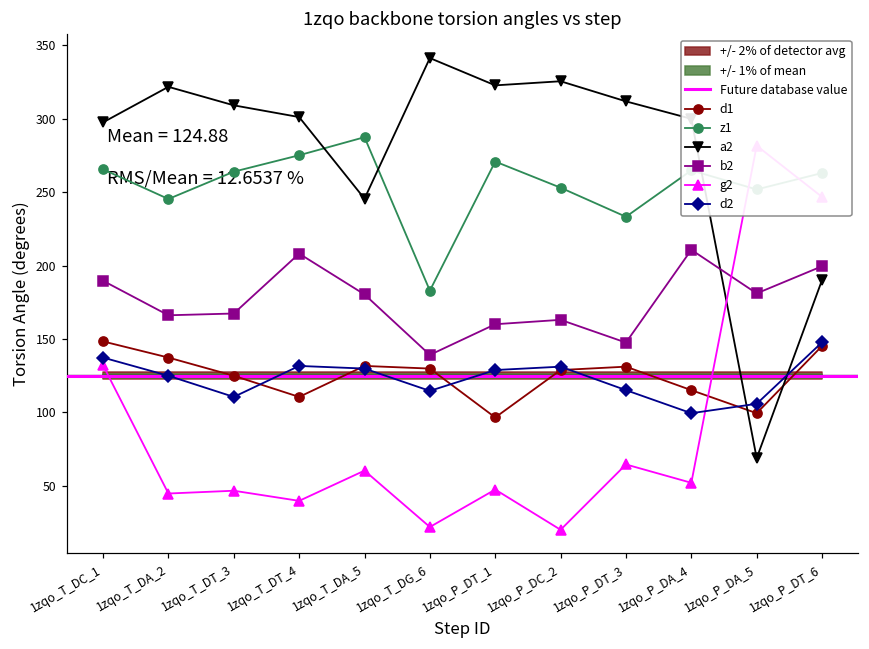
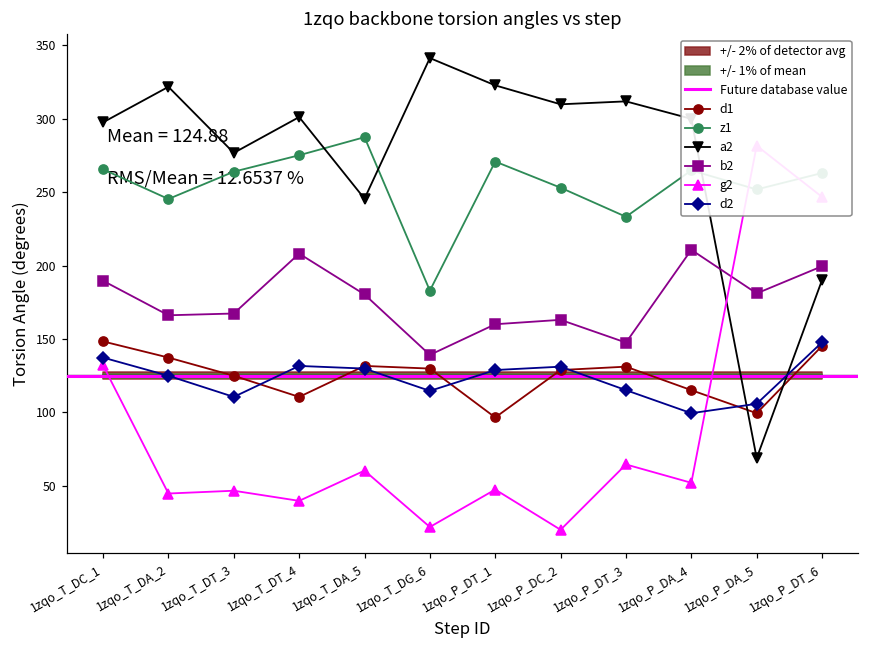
a2, 1zqo_T_DT_3: 309 -> 277
a2, 1zqo_P_DC_2: 326 -> 310
